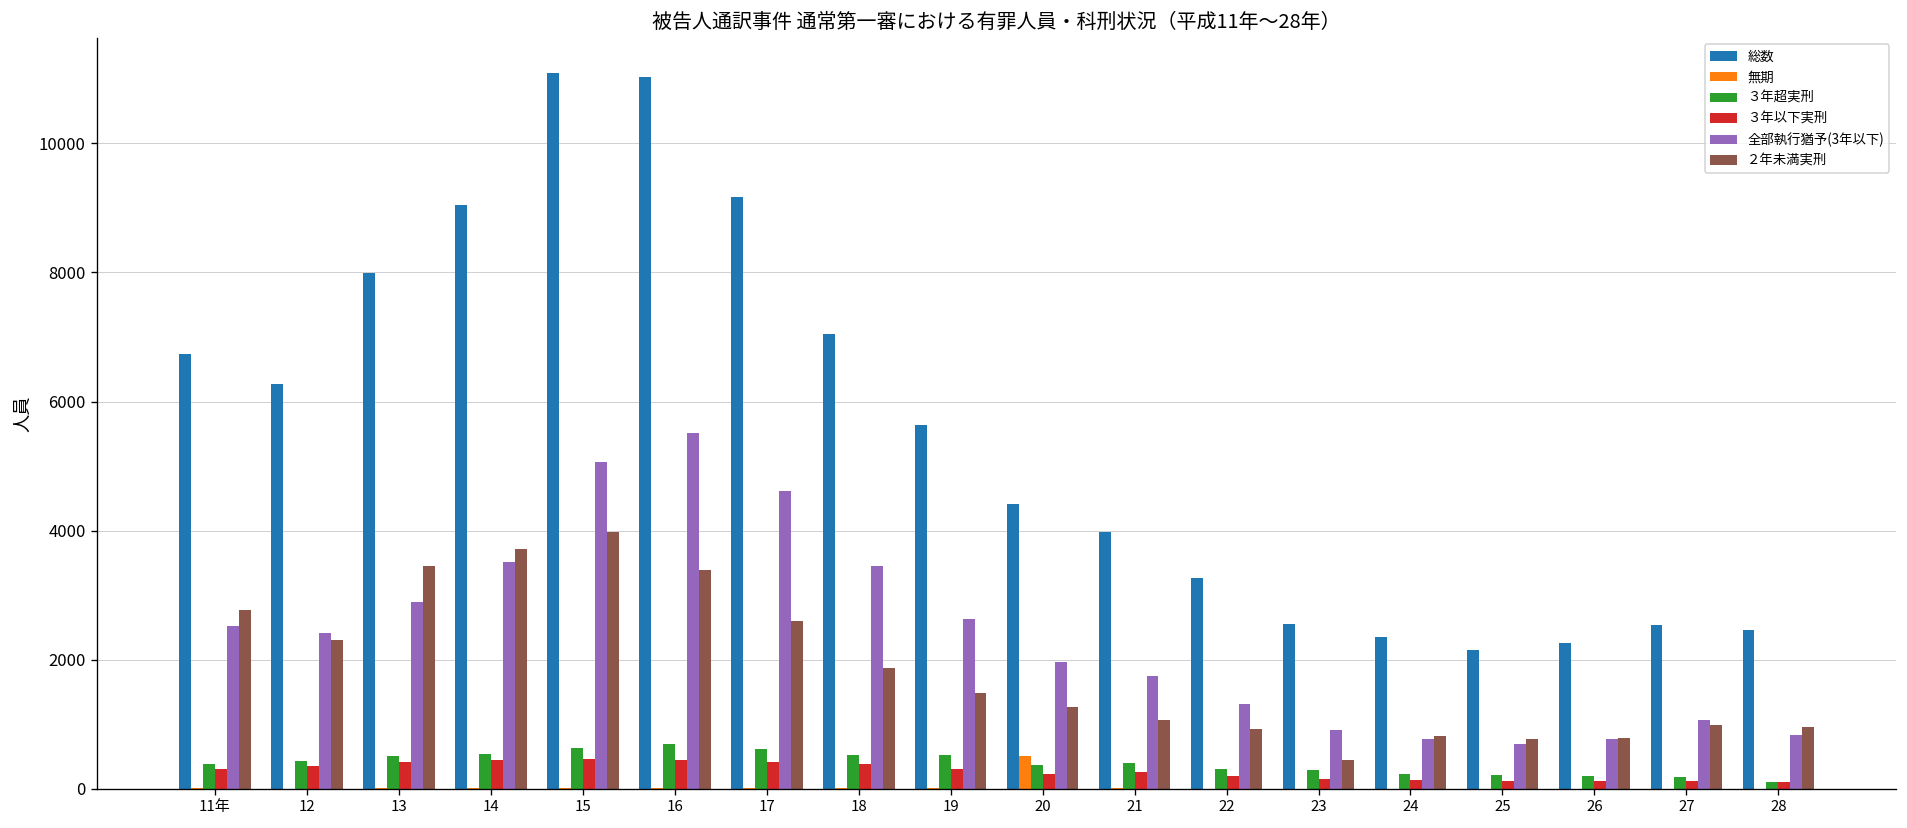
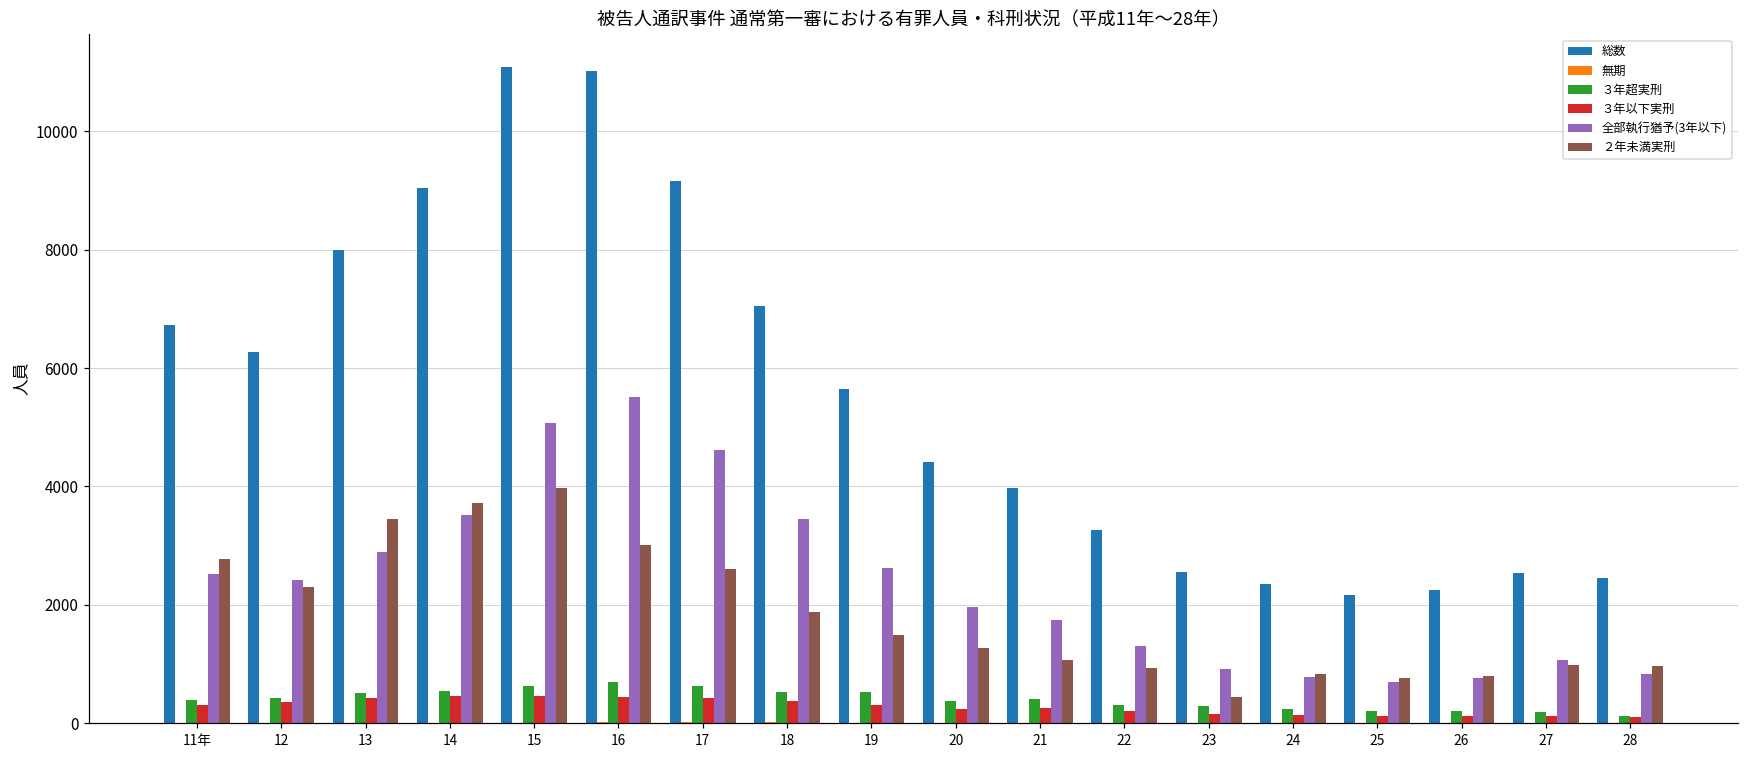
２年未満実刑, 16: 3400 -> 3000
無期, 20: 500 -> 0
